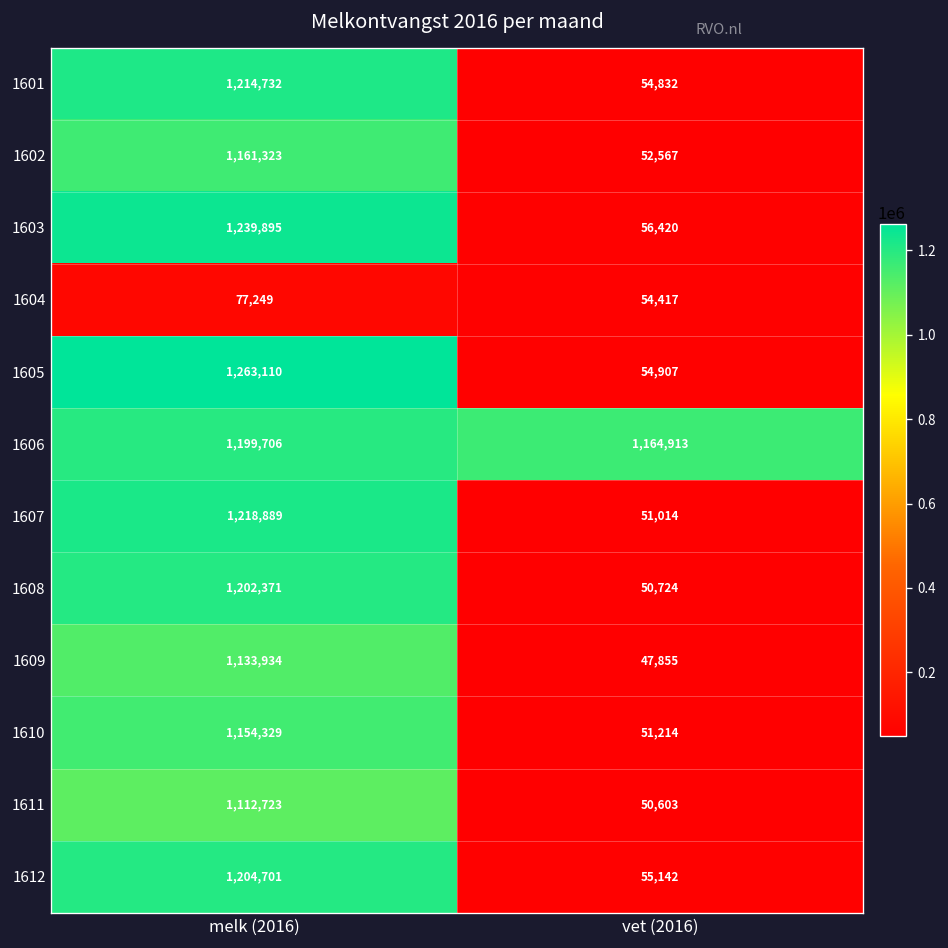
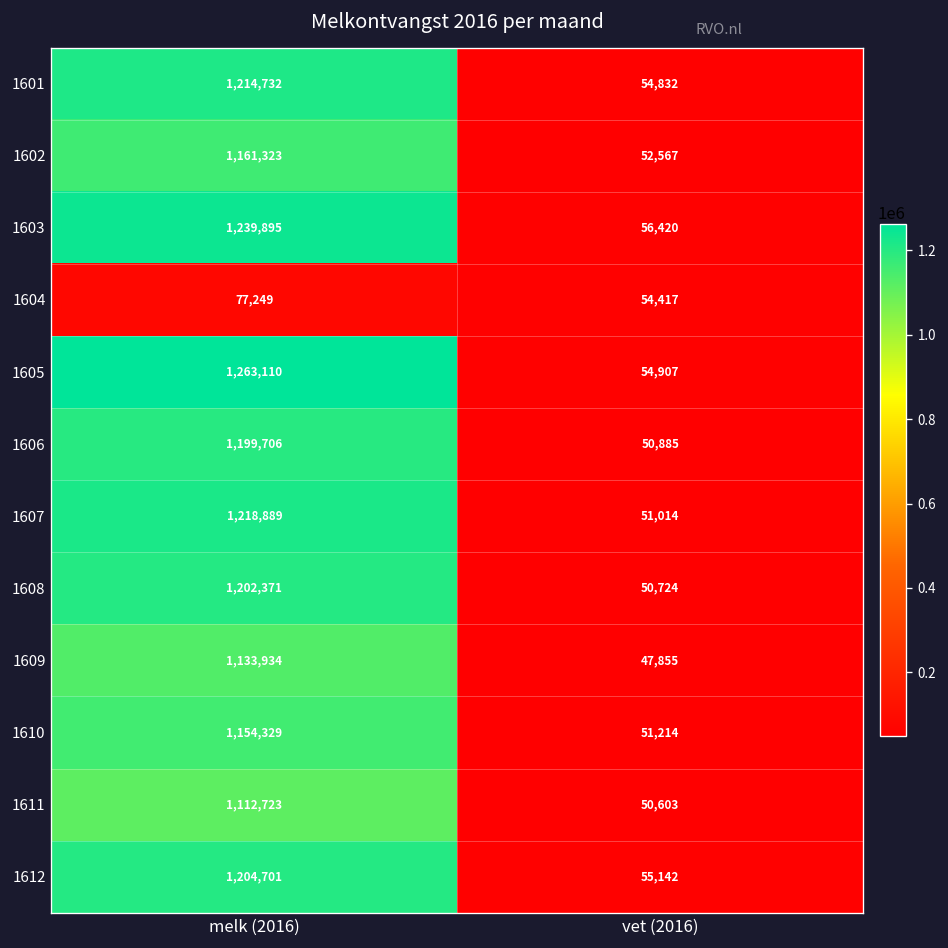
1606, vet (2016): 1,164,913 -> 50,885
